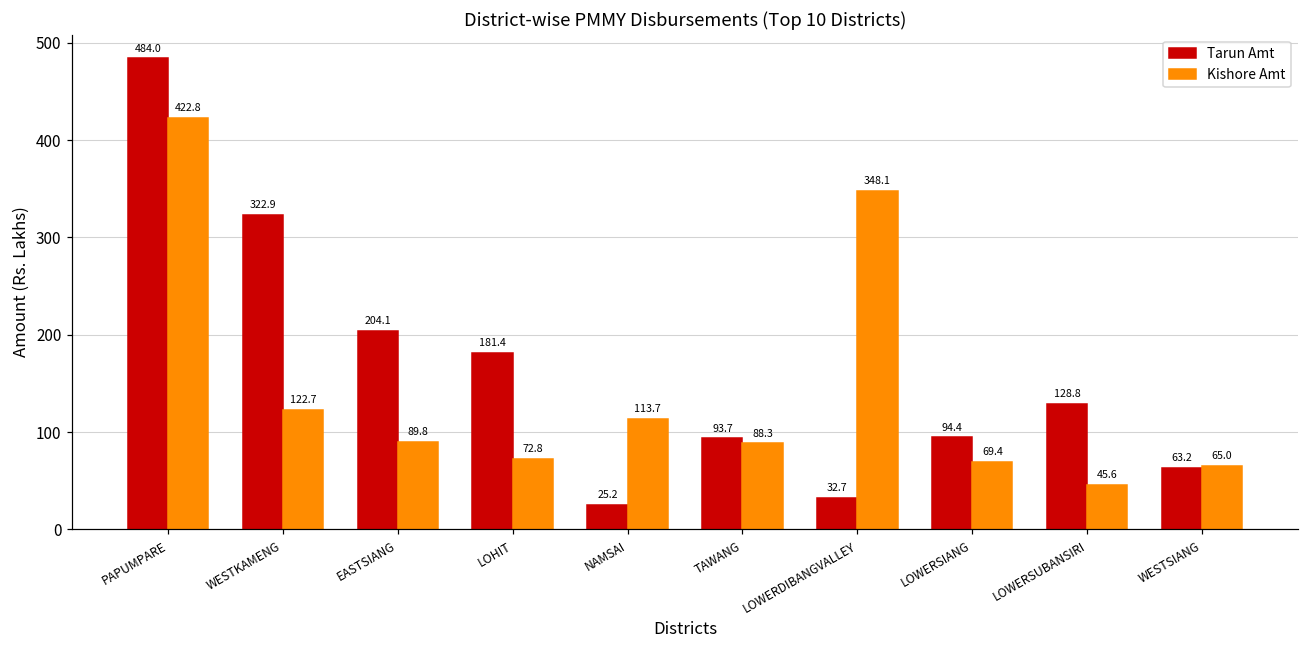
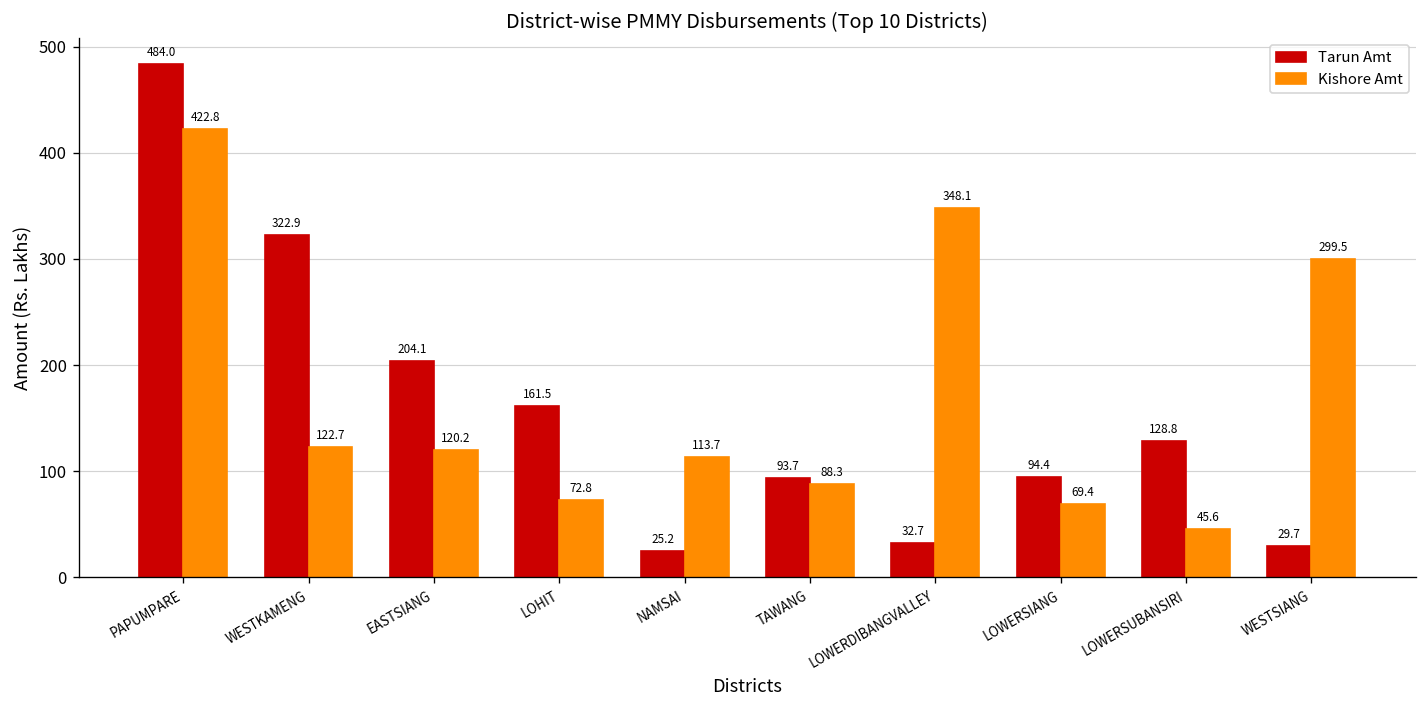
Kishore Amt, EASTSIANG: 89.8 -> 120.2
Tarun Amt, LOHIT: 181.4 -> 161.5
Tarun Amt, WESTSIANG: 63.2 -> 29.7
Kishore Amt, WESTSIANG: 65.0 -> 299.5
